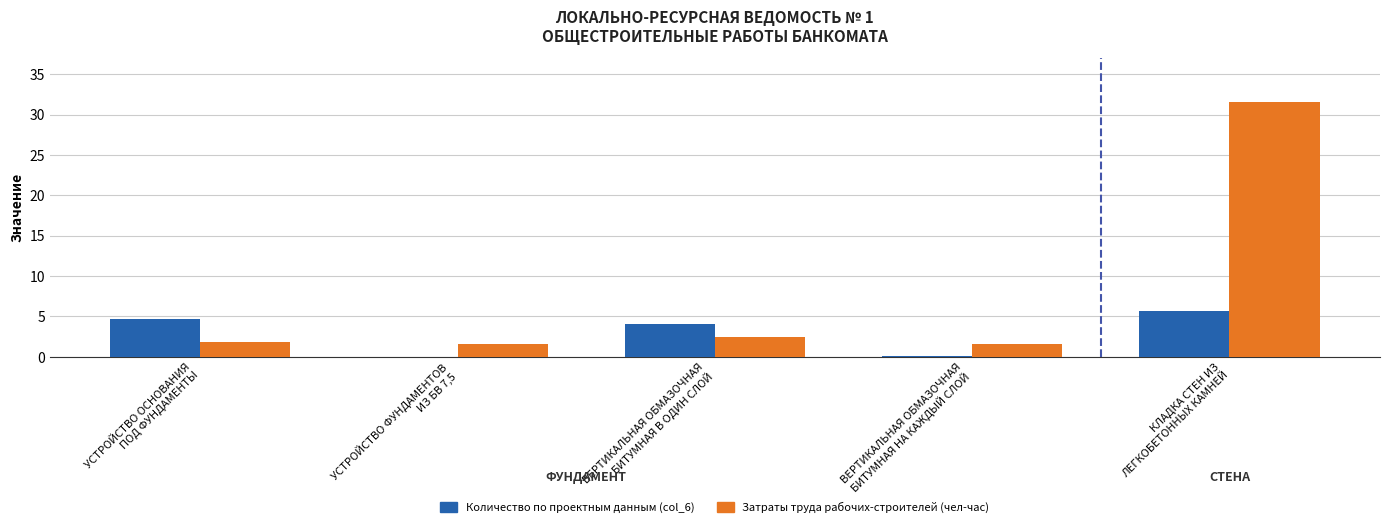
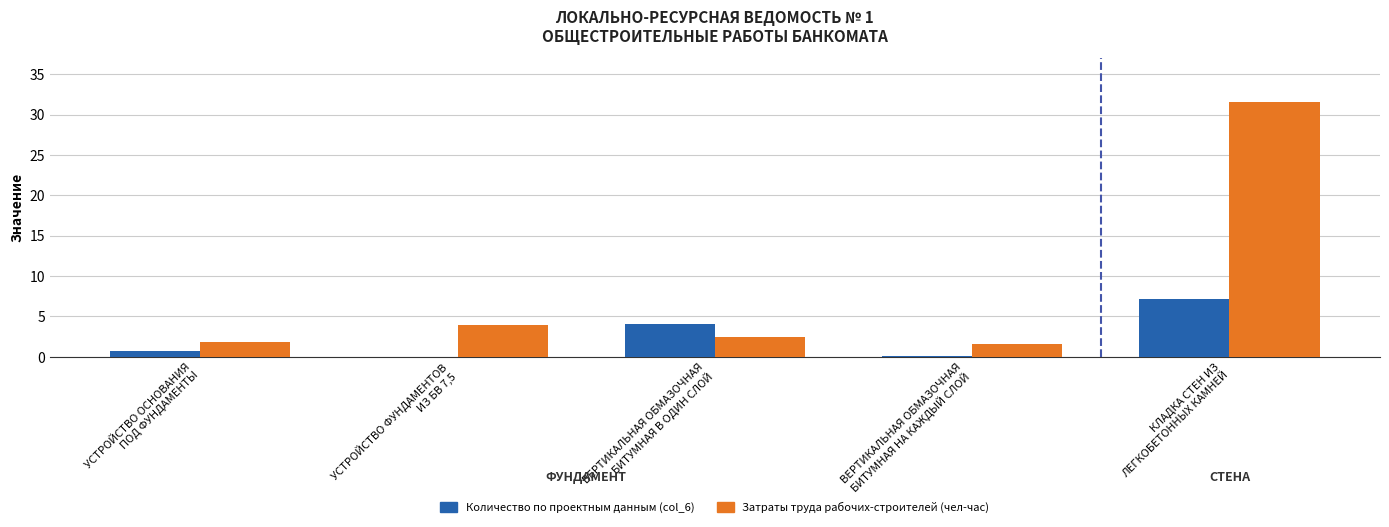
Количество по проектным данным (col_6), УСТРОЙСТВО ОСНОВАНИЯ ПОД ФУНДАМЕНТЫ: 5 -> 1
Затраты труда рабочих-строителей (чел-час), УСТРОЙСТВО ФУНДАМЕНТОВ ИЗ БВ 7,5: 2 -> 4
Количество по проектным данным (col_6), КЛАДКА СТЕН ИЗ ЛЕГКОБЕТОННЫХ КАМНЕЙ: 6 -> 7
